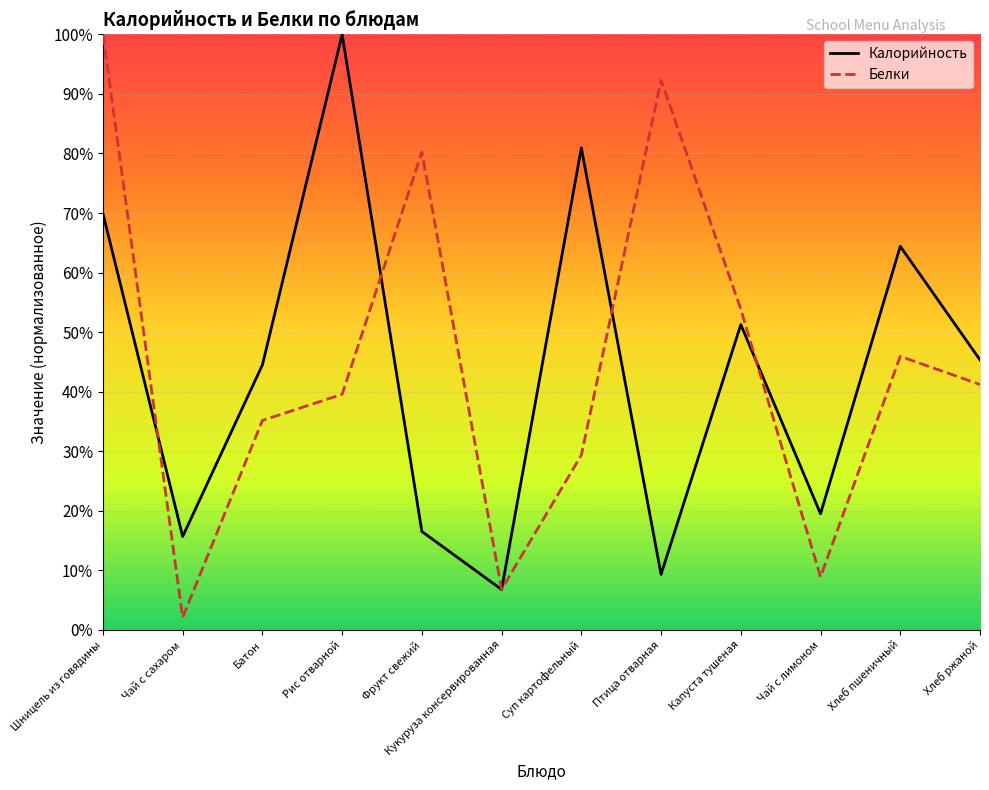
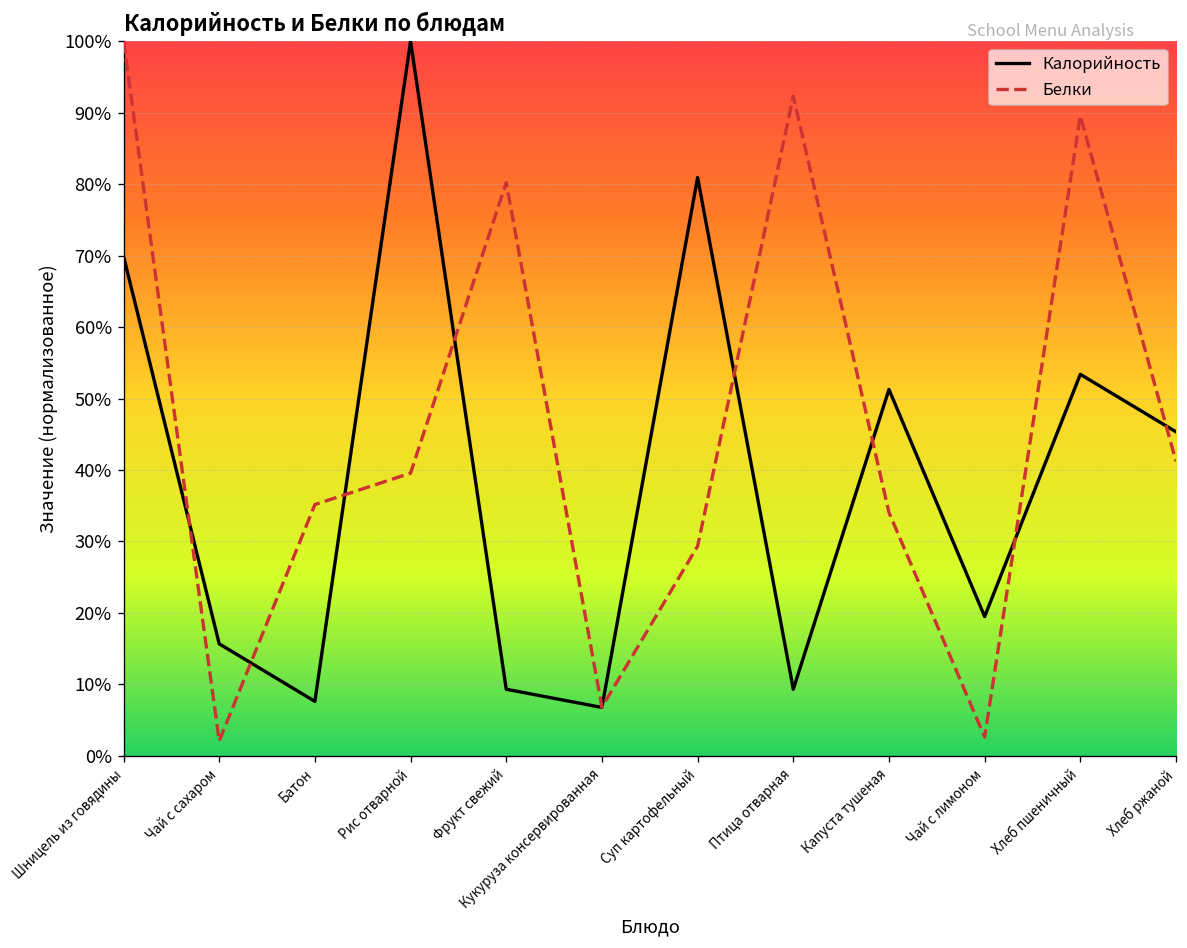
Калорийность, Батон: 44% -> 8%
Калорийность, Фрукт свежий: 17% -> 9%
Белки, Капуста тушеная: 54% -> 34%
Белки, Чай с лимоном: 9% -> 3%
Калорийность, Хлеб пшеничный: 64% -> 53%
Белки, Хлеб пшеничный: 46% -> 90%
